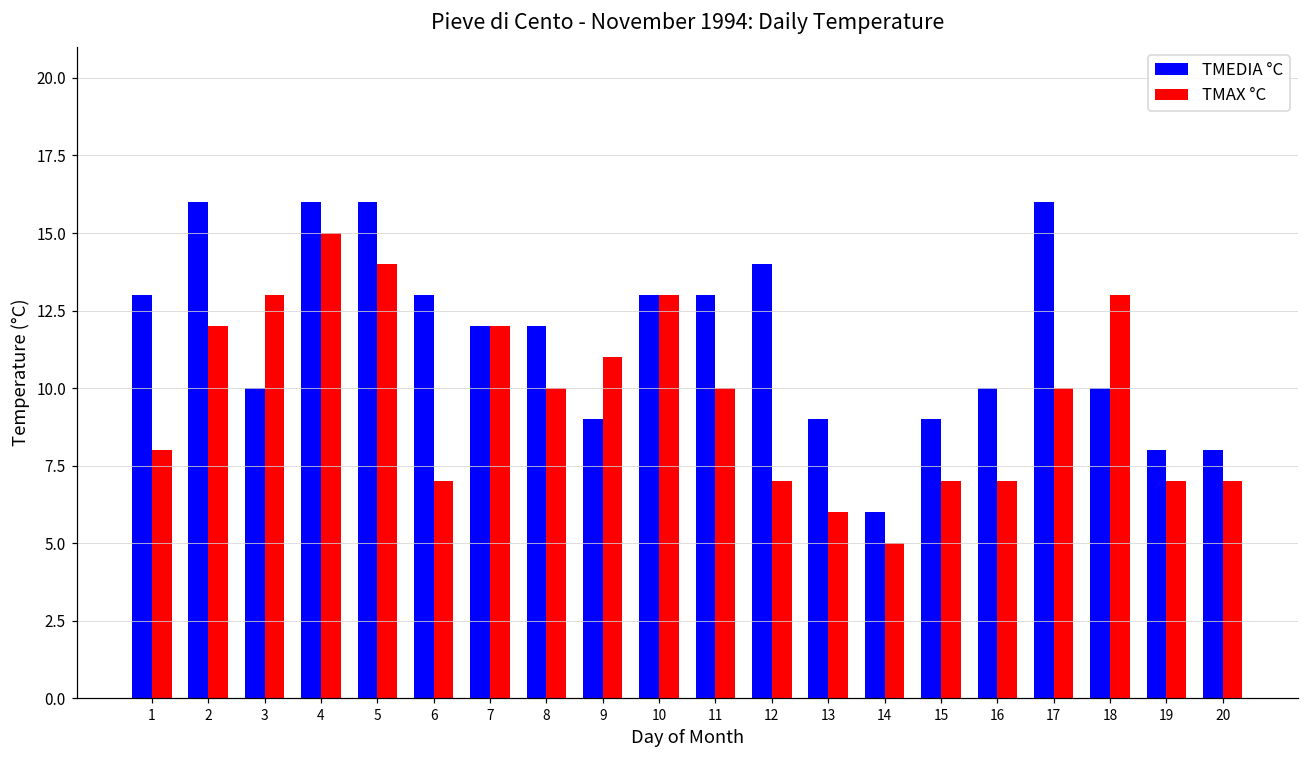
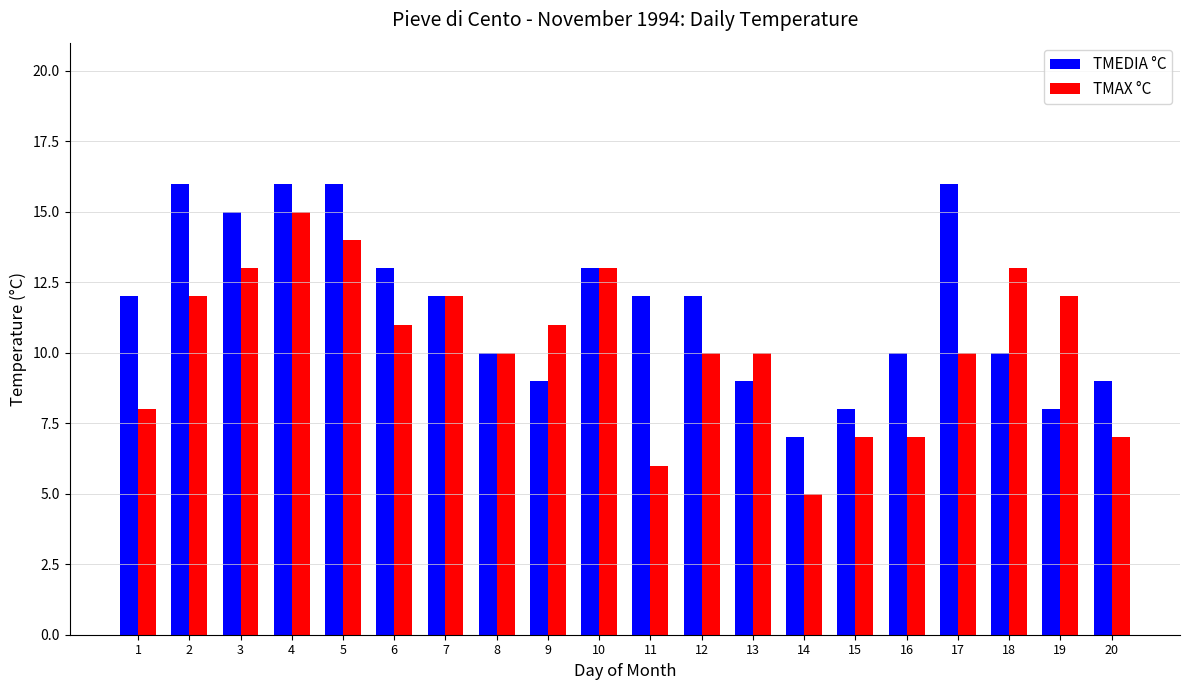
TMEDIA °C, 1: 13 -> 12
TMEDIA °C, 3: 10 -> 15
TMAX °C, 6: 7 -> 11
TMEDIA °C, 8: 12 -> 10
TMEDIA °C, 11: 13 -> 12
TMAX °C, 11: 10 -> 6
TMEDIA °C, 12: 14 -> 12
TMAX °C, 12: 7 -> 10
TMAX °C, 13: 6 -> 10
TMEDIA °C, 14: 6 -> 7
TMEDIA °C, 15: 9 -> 8
TMAX °C, 19: 7 -> 12
TMEDIA °C, 20: 8 -> 9
